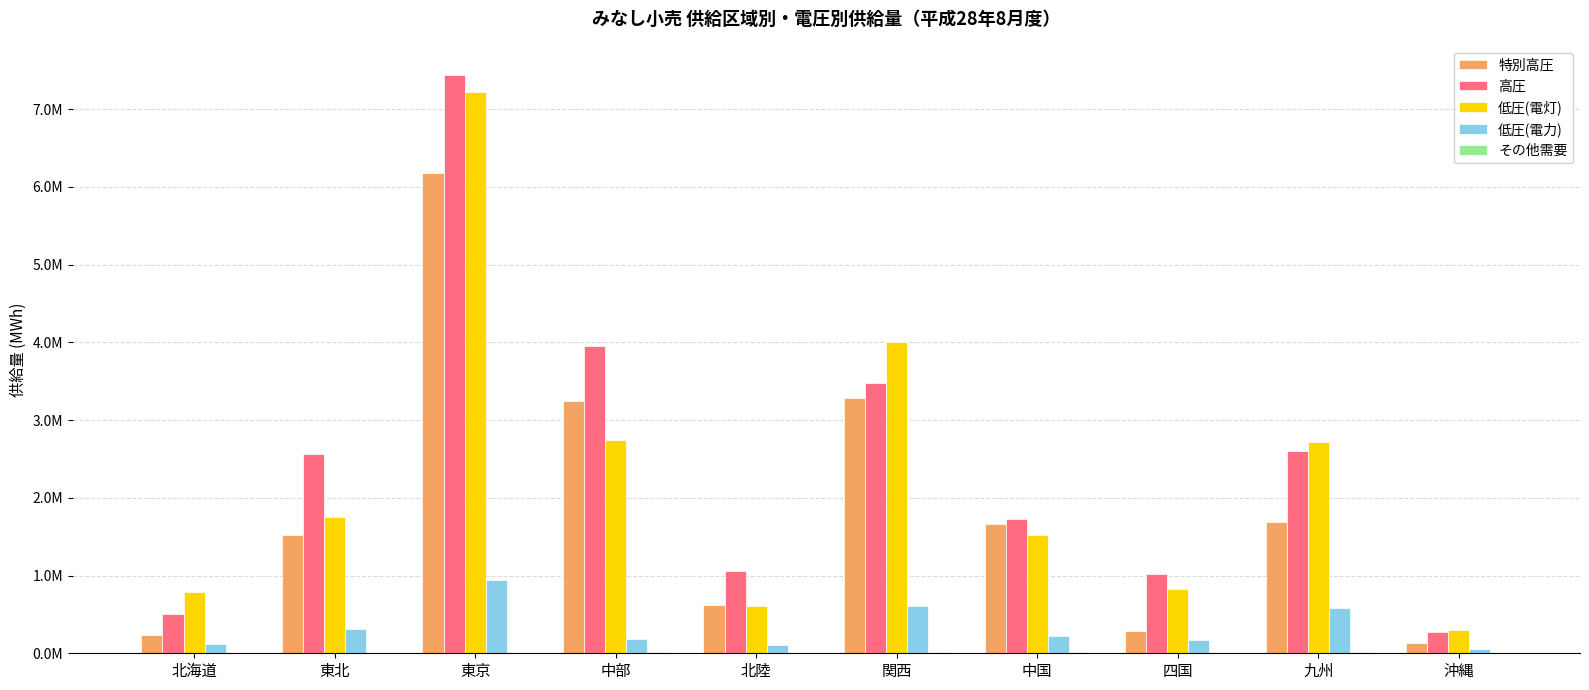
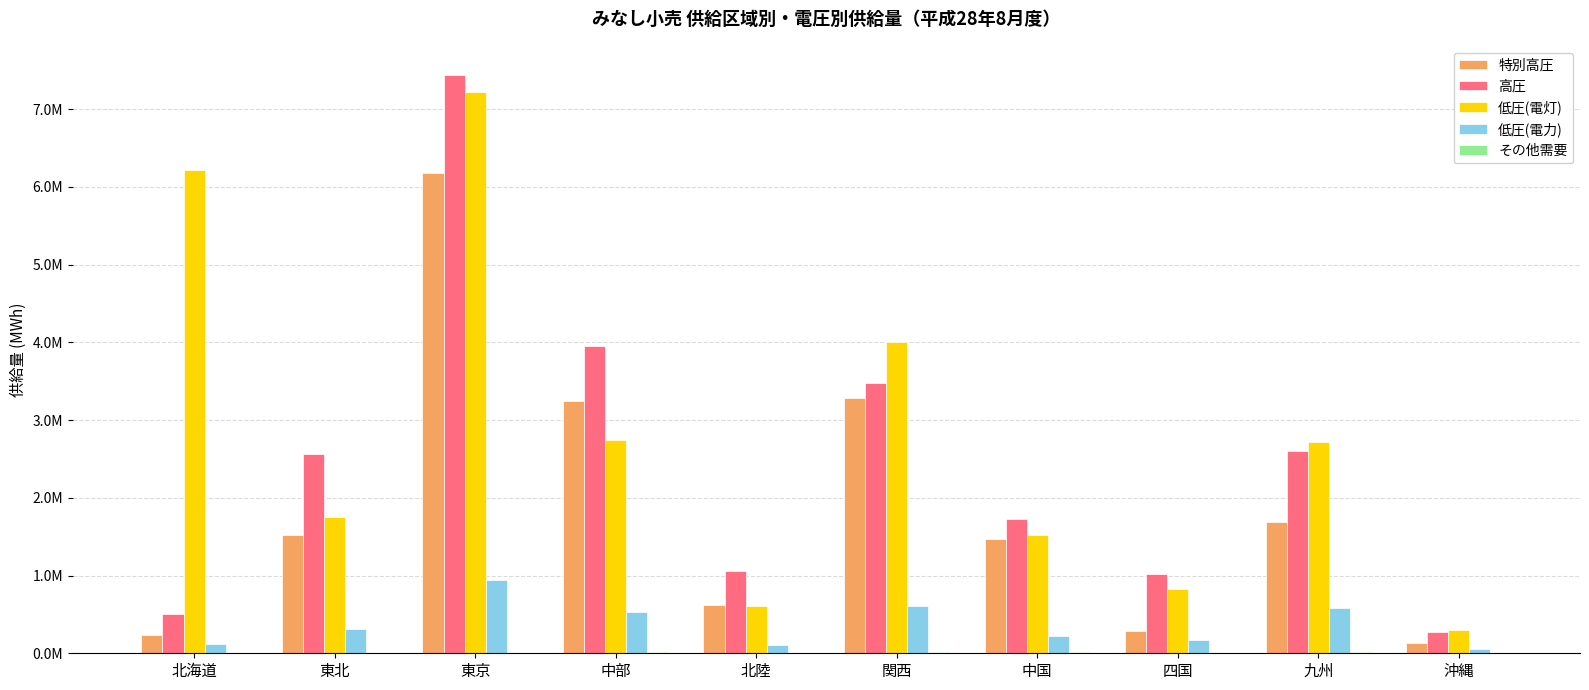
低圧(電灯), 北海道: 800000 -> 6200000
低圧(電力), 中部: 200000 -> 500000
特別高圧, 中国: 1700000 -> 1500000
